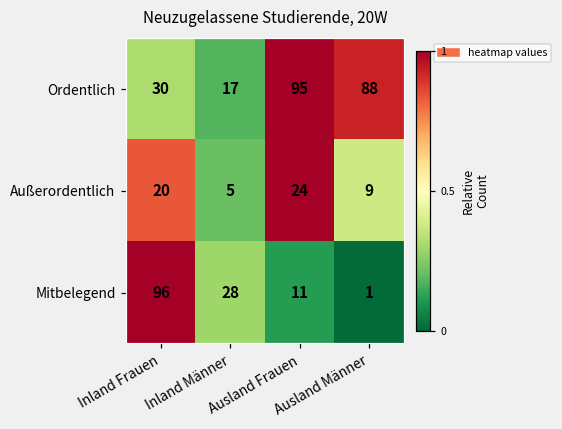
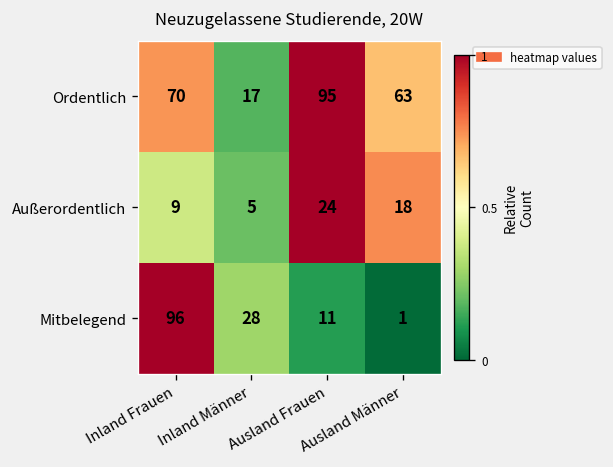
Ordentlich, Inland Frauen: 30 -> 70
Ordentlich, Ausland Männer: 88 -> 63
Außerordentlich, Inland Frauen: 20 -> 9
Außerordentlich, Ausland Männer: 9 -> 18
